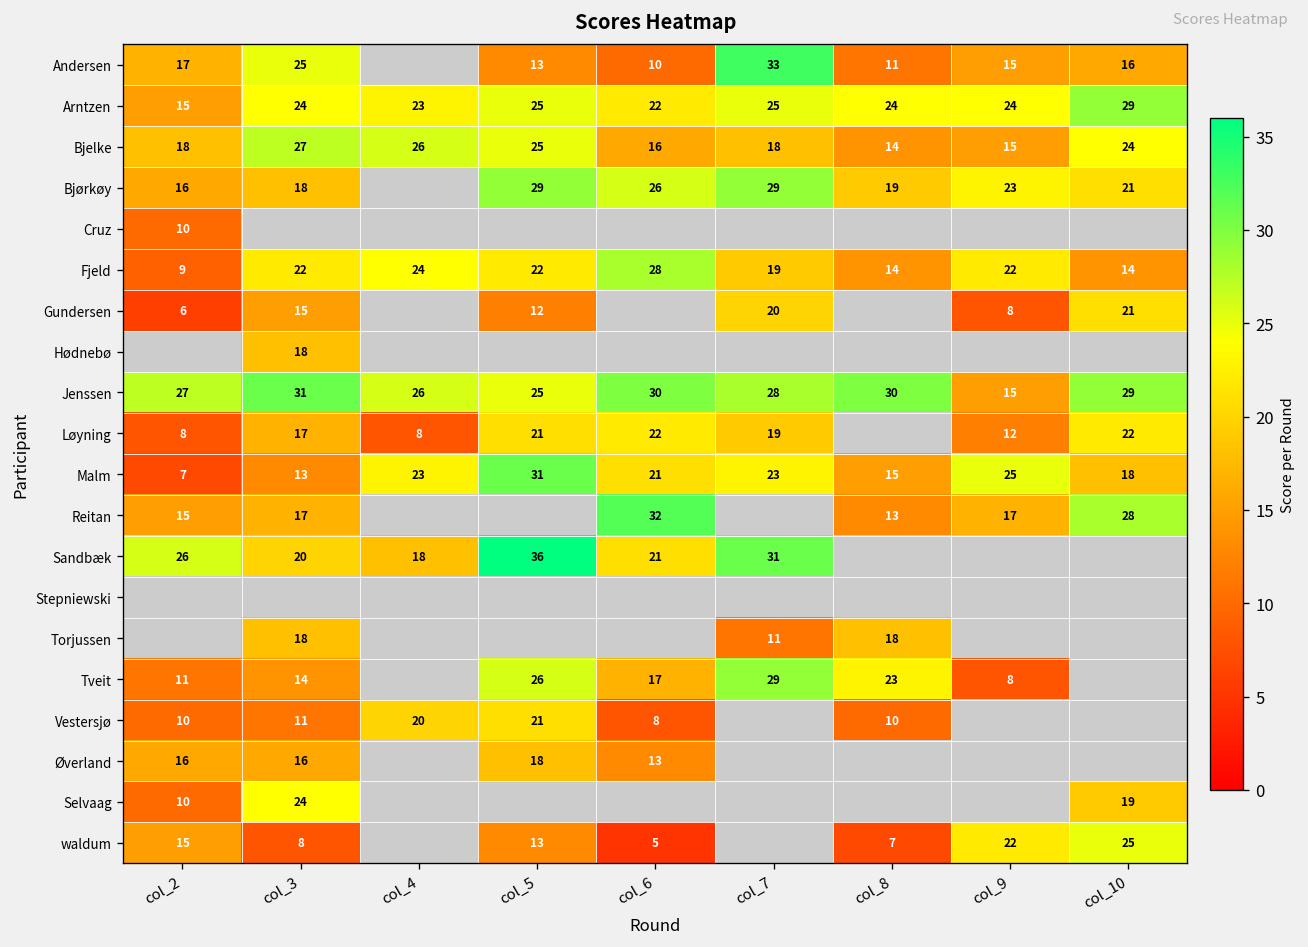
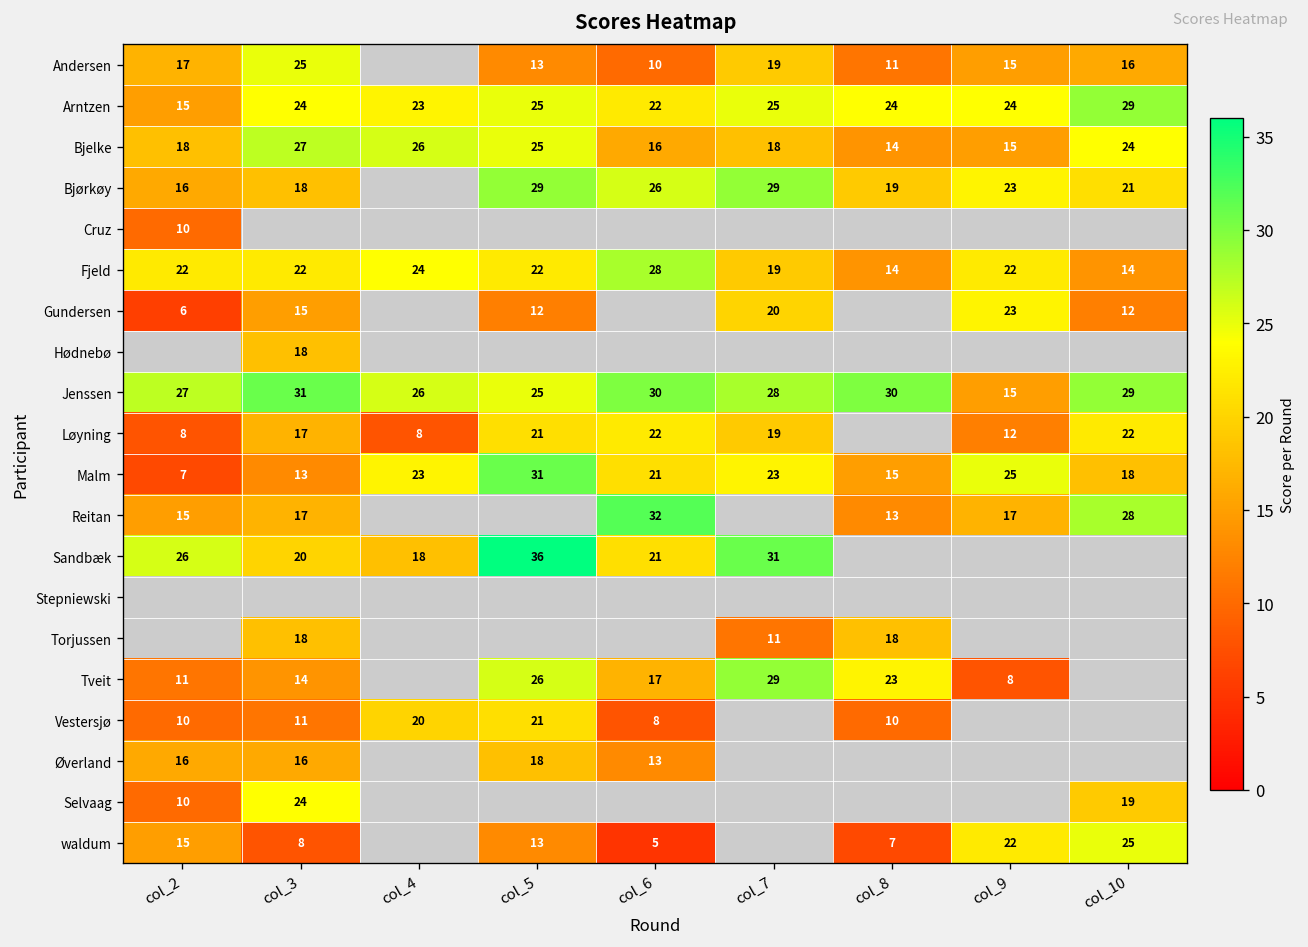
Andersen, col_7: 33 -> 19
Fjeld, col_2: 9 -> 22
Gundersen, col_9: 8 -> 23
Gundersen, col_10: 21 -> 12
